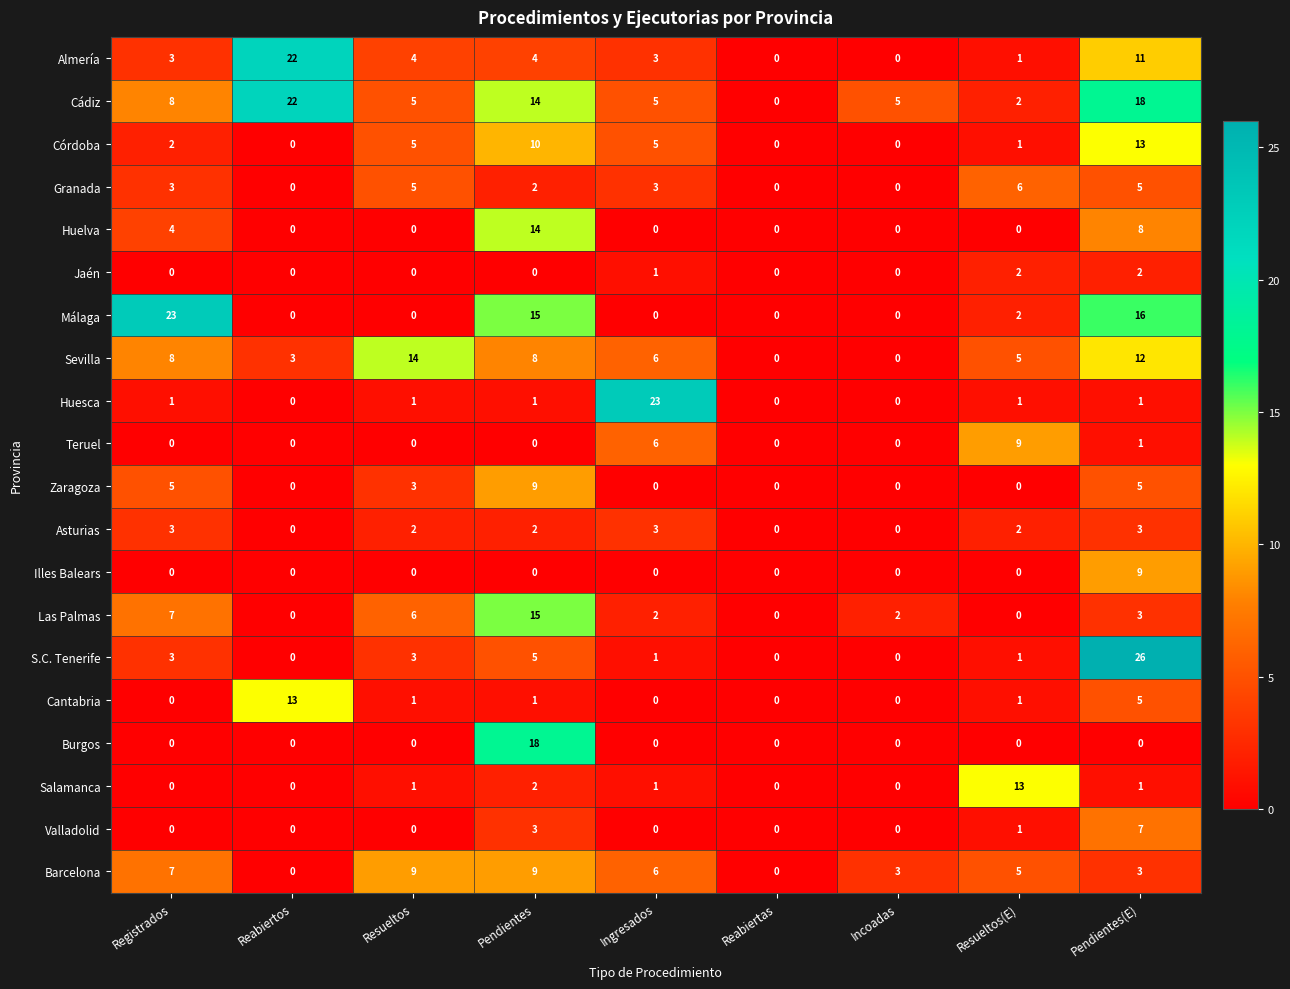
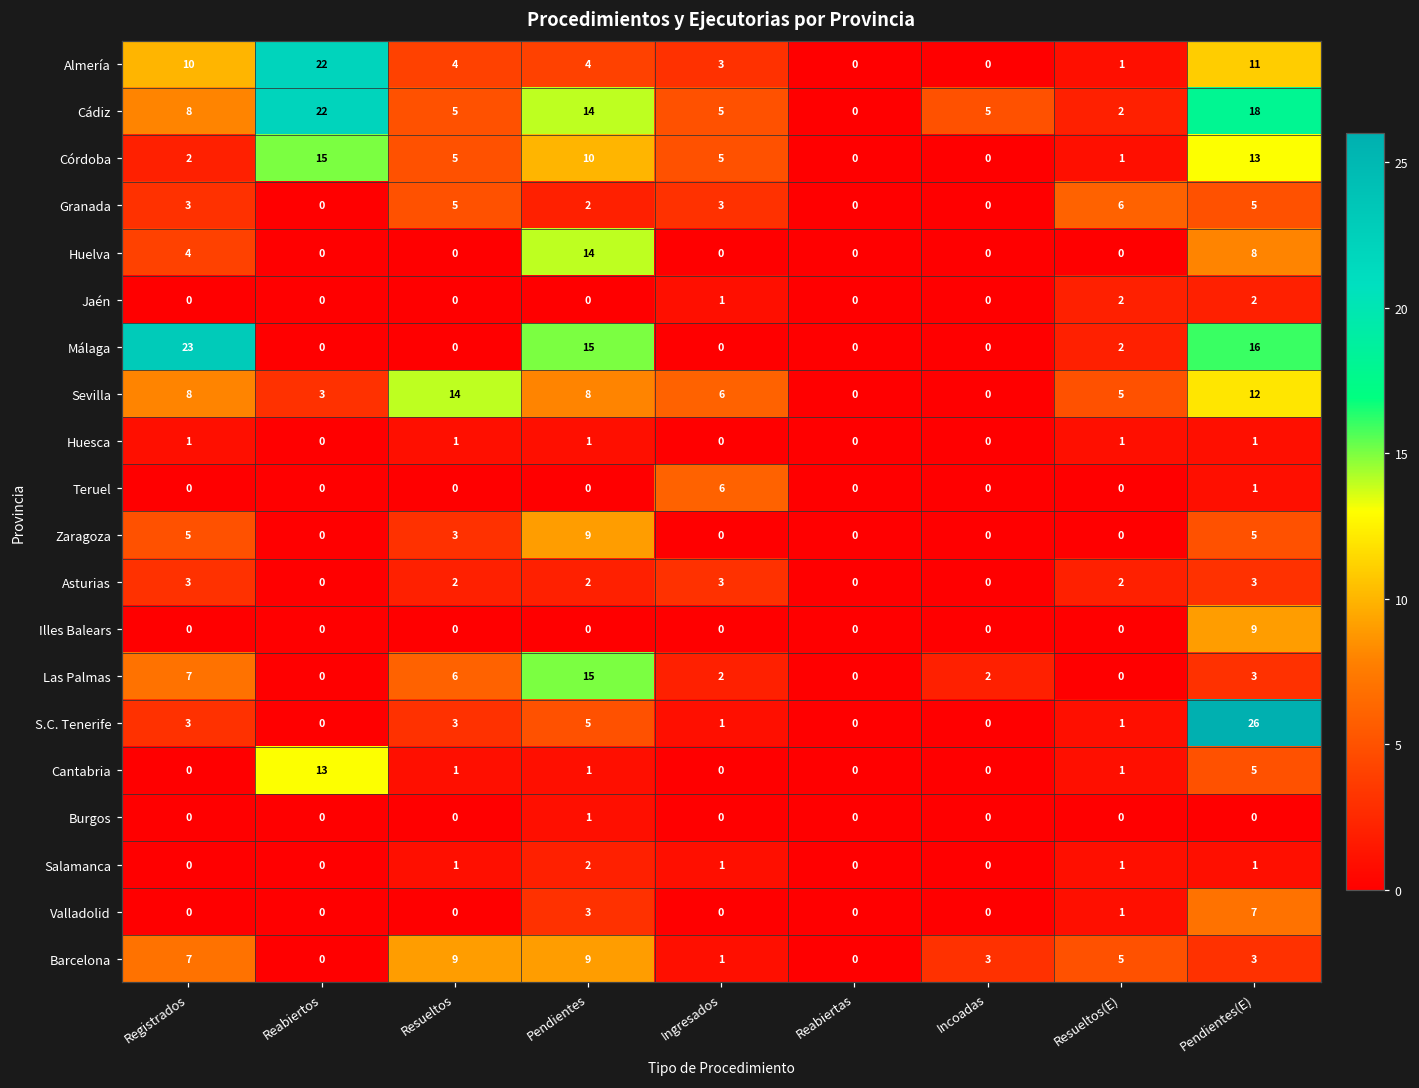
Almería, Registrados: 3 -> 10
Córdoba, Reabiertos: 0 -> 15
Huesca, Ingresados: 23 -> 0
Teruel, Resueltos(E): 9 -> 0
Burgos, Pendientes: 18 -> 1
Salamanca, Resueltos(E): 13 -> 1
Barcelona, Ingresados: 6 -> 1
